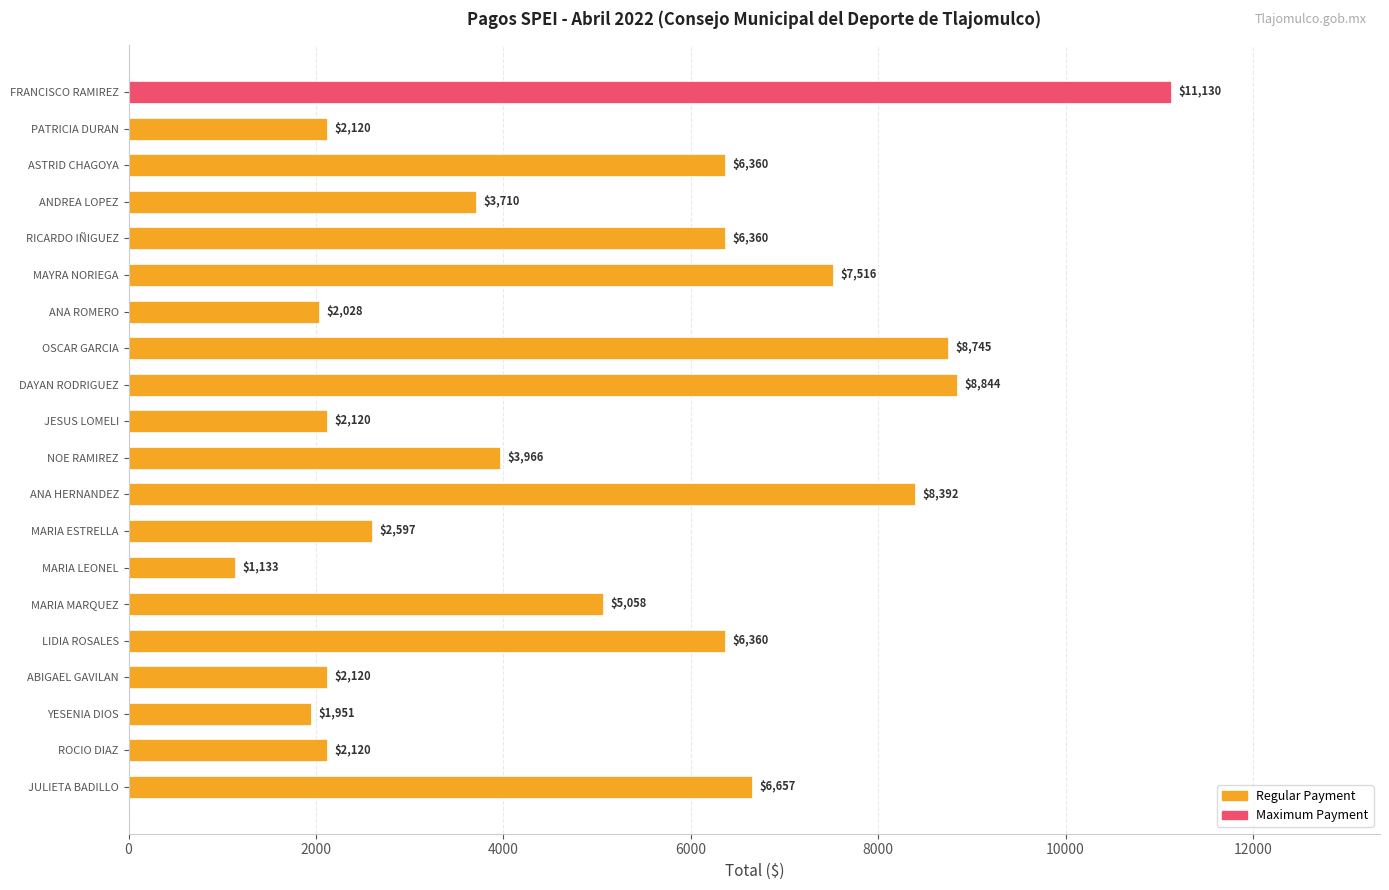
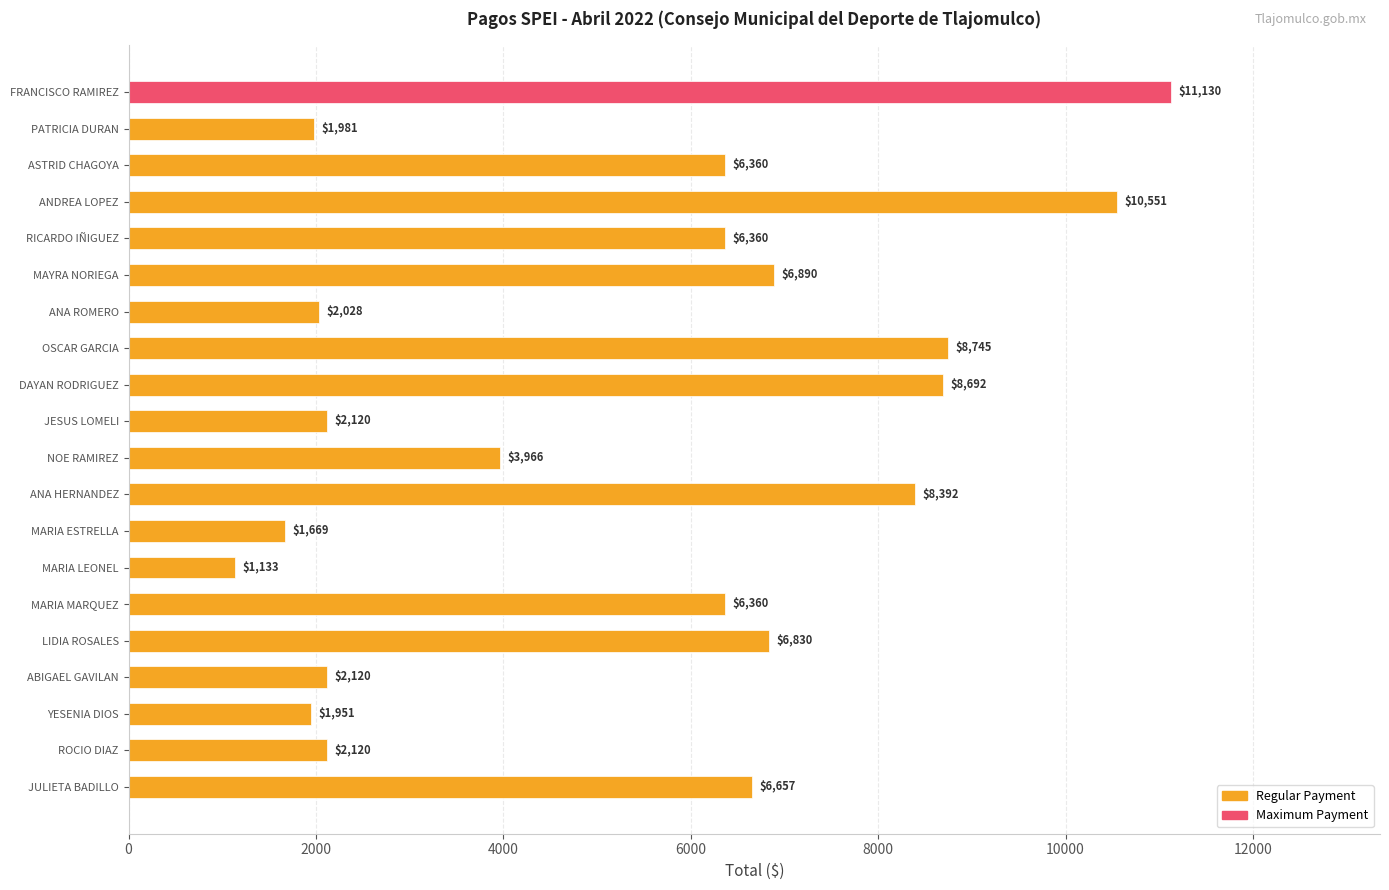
PATRICIA DURAN: $2,120 -> $1,981
ANDREA LOPEZ: $3,710 -> $10,551
MAYRA NORIEGA: $7,516 -> $6,890
DAYAN RODRIGUEZ: $8,844 -> $8,692
MARIA ESTRELLA: $2,597 -> $1,669
MARIA MARQUEZ: $5,058 -> $6,360
LIDIA ROSALES: $6,360 -> $6,830
